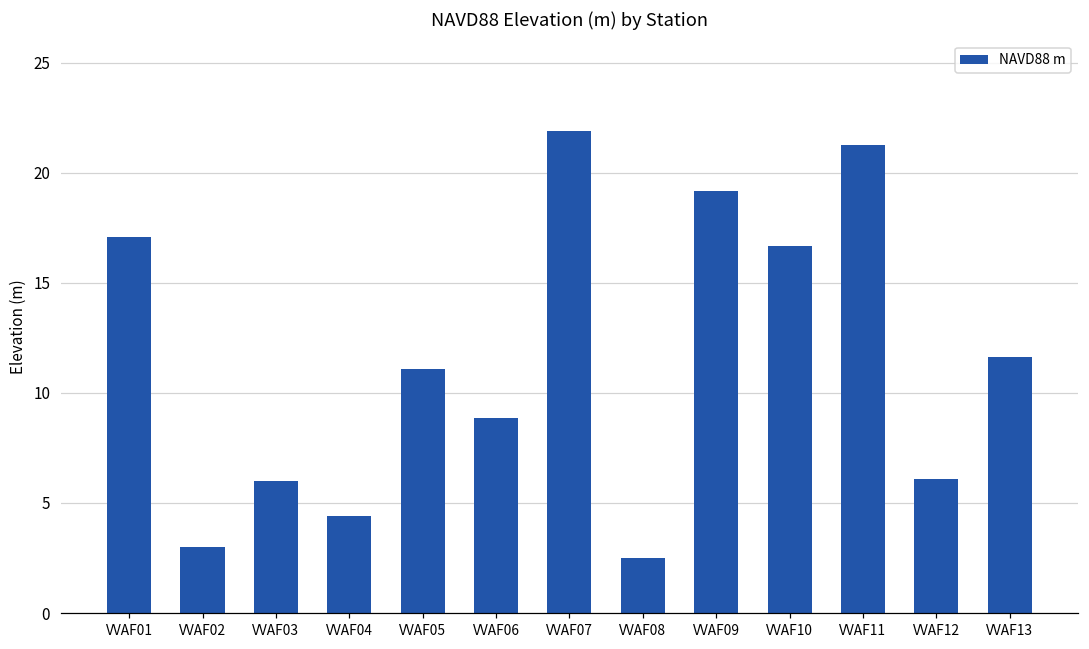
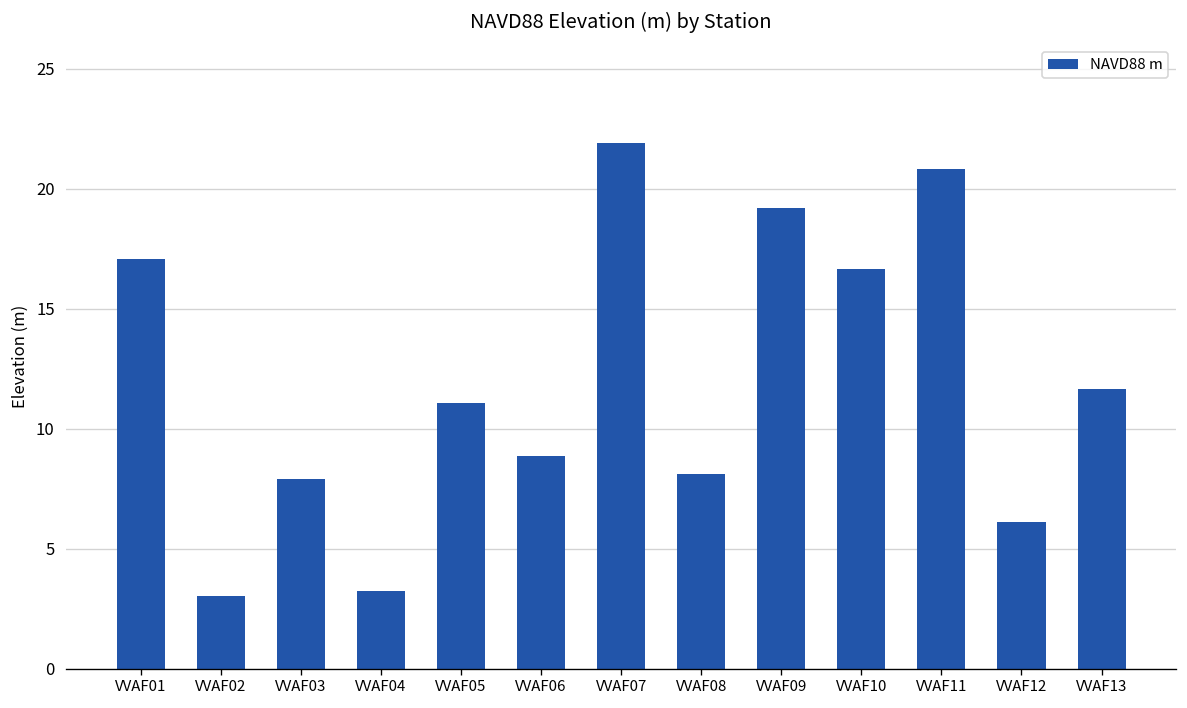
VVAF03: 6.0 -> 7.9
VVAF04: 4.4 -> 3.2
VVAF08: 2.5 -> 8.1
VVAF11: 21.3 -> 20.8
